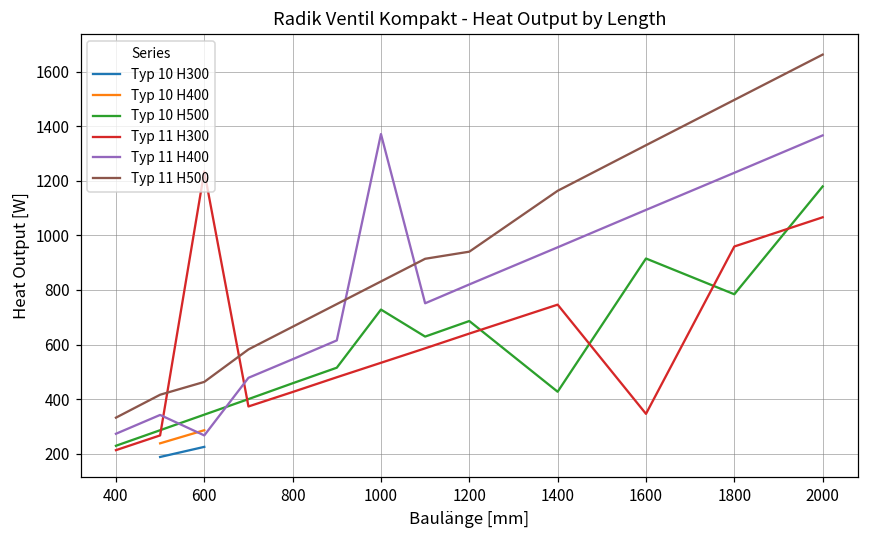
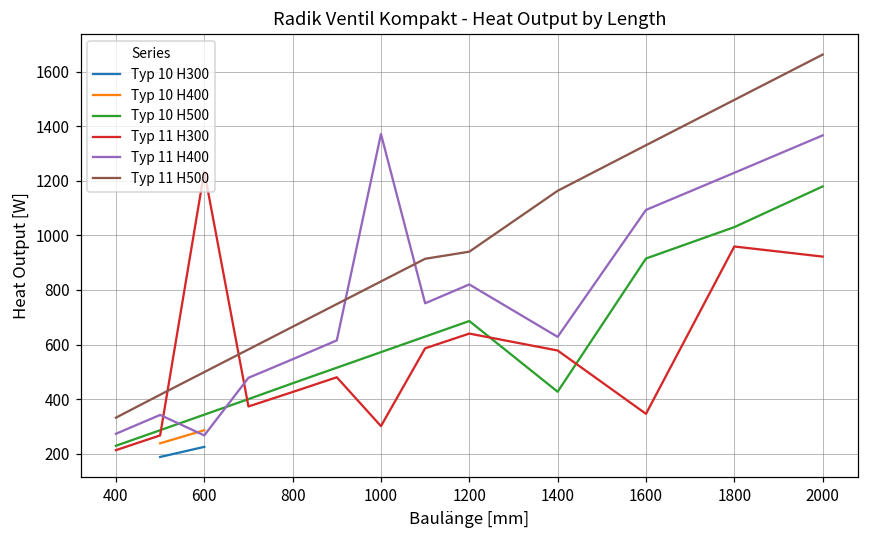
Typ 11 H500, 600: 460 -> 500
Typ 10 H500, 1000: 730 -> 570
Typ 11 H300, 1000: 530 -> 300
Typ 11 H300, 1400: 750 -> 580
Typ 11 H400, 1400: 960 -> 630
Typ 10 H500, 1800: 780 -> 1030
Typ 11 H300, 2000: 1070 -> 920
